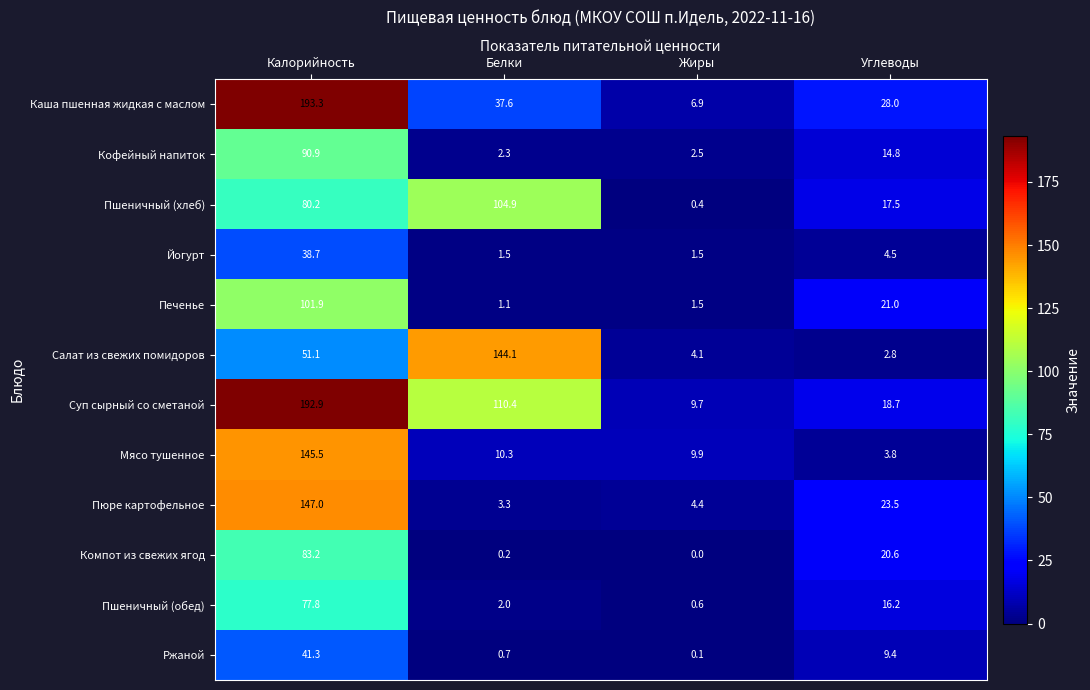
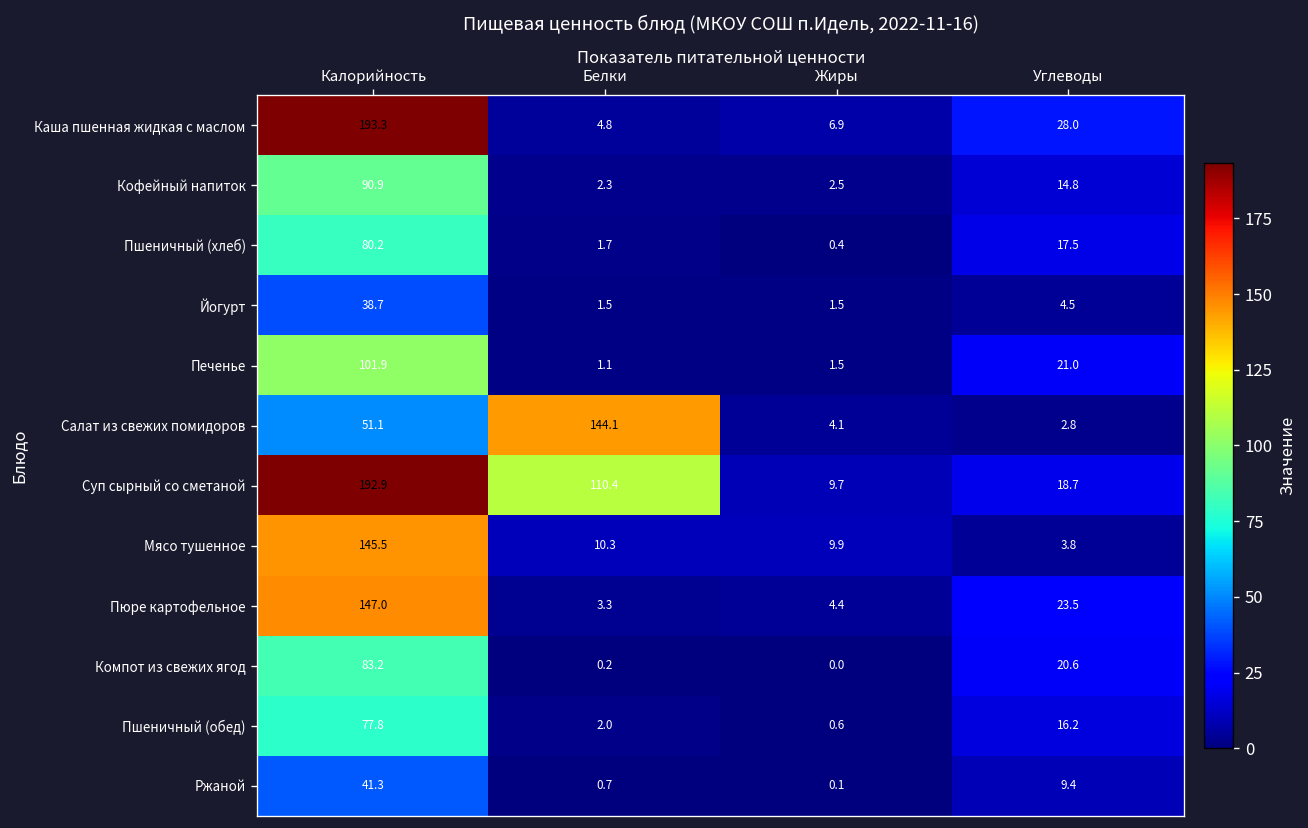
Каша пшенная жидкая с маслом, Белки: 37.6 -> 4.8
Пшеничный (хлеб), Белки: 104.9 -> 1.7
